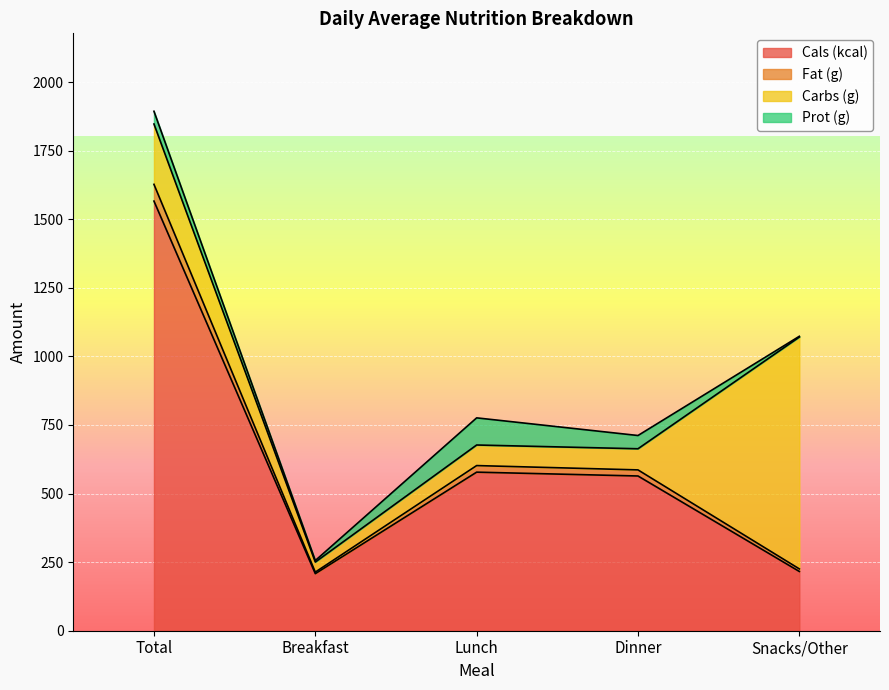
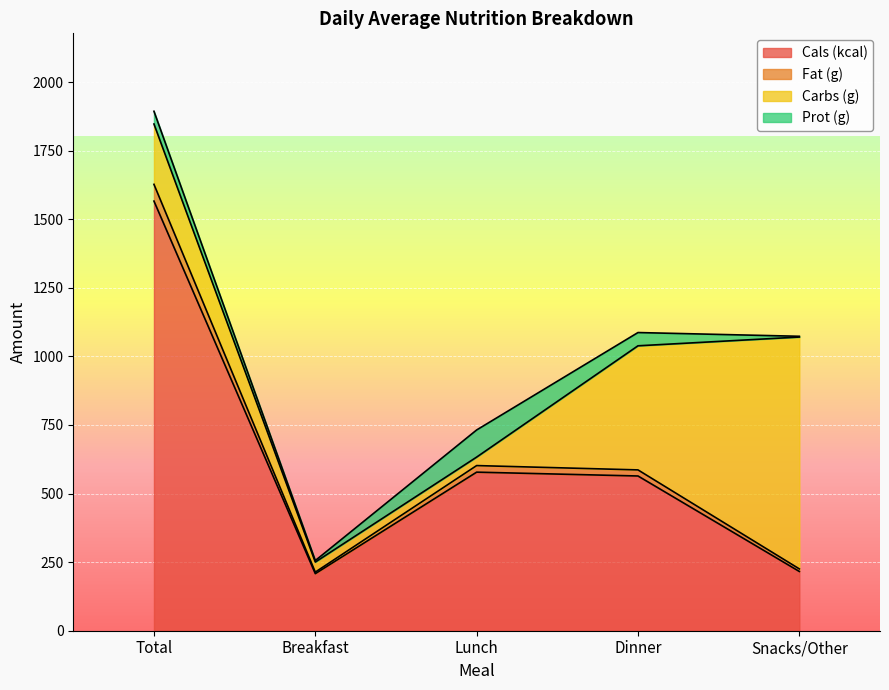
Carbs (g), Lunch: 80 -> 30
Carbs (g), Dinner: 80 -> 450
